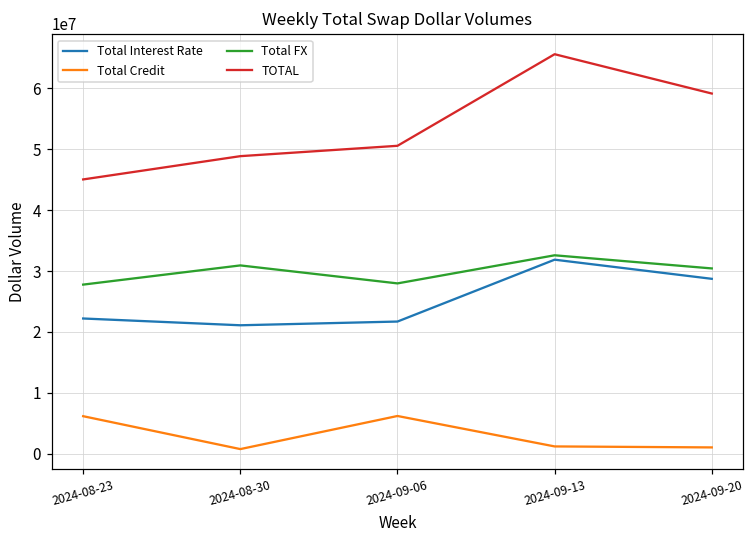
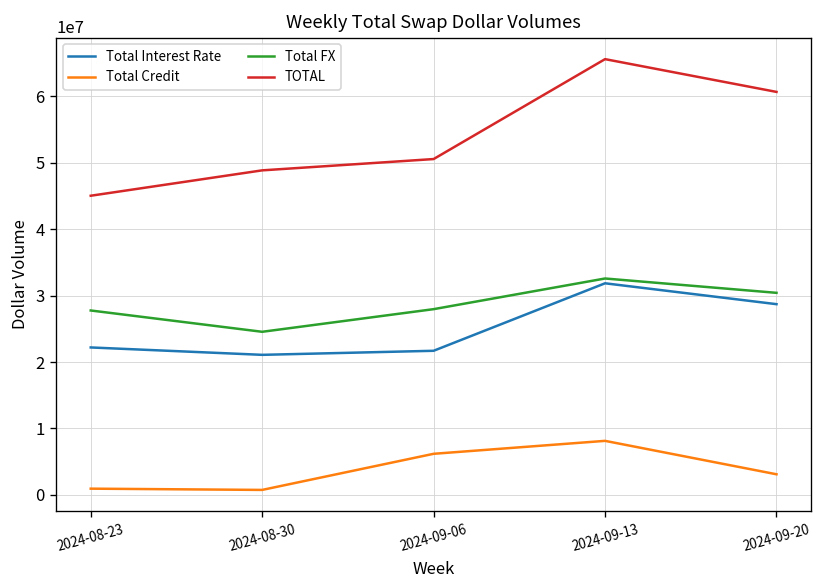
Total Credit, 2024-08-23: 6000000 -> 1000000
Total FX, 2024-08-30: 31000000 -> 25000000
Total Credit, 2024-09-13: 1000000 -> 8000000
Total Credit, 2024-09-20: 1000000 -> 3000000
TOTAL, 2024-09-20: 59000000 -> 61000000
